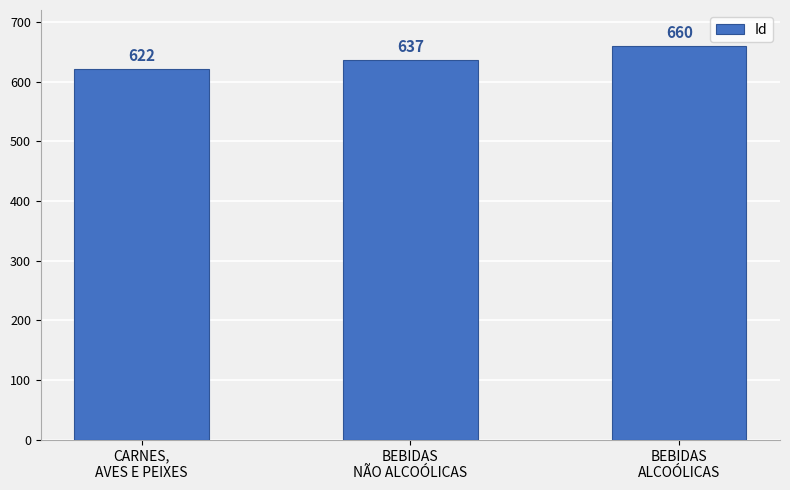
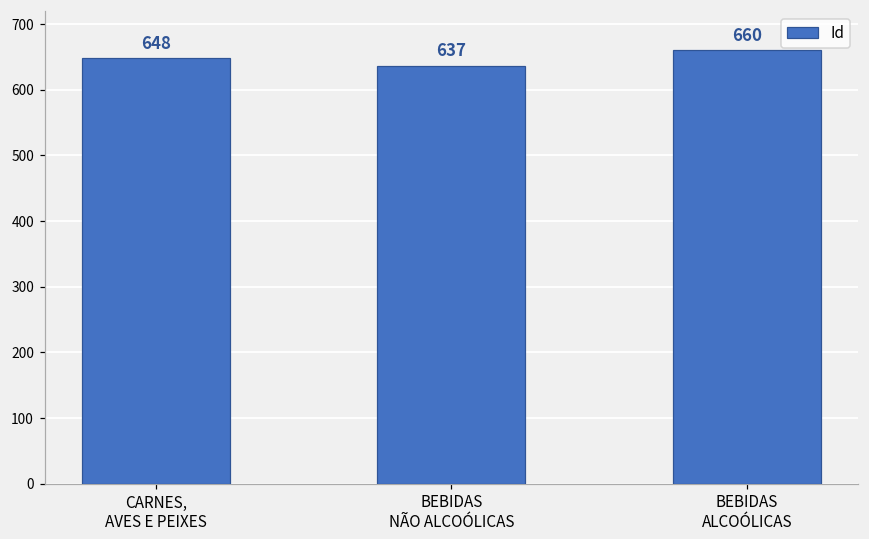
CARNES, AVES E PEIXES: 622 -> 648
